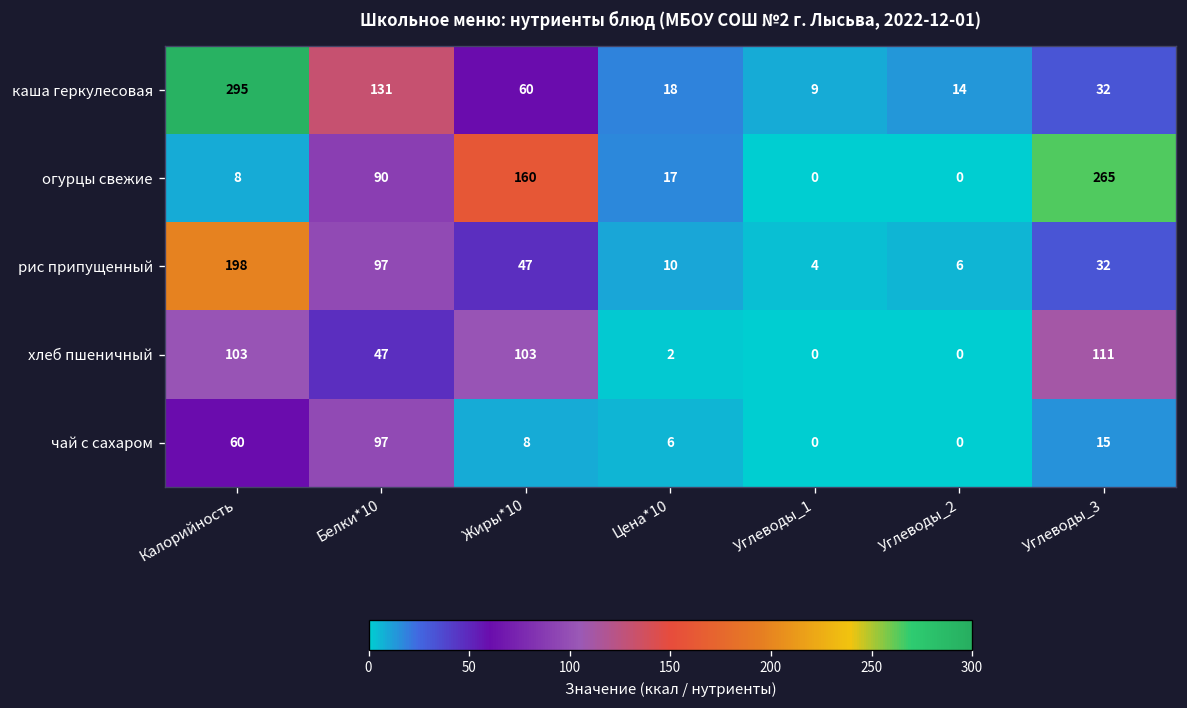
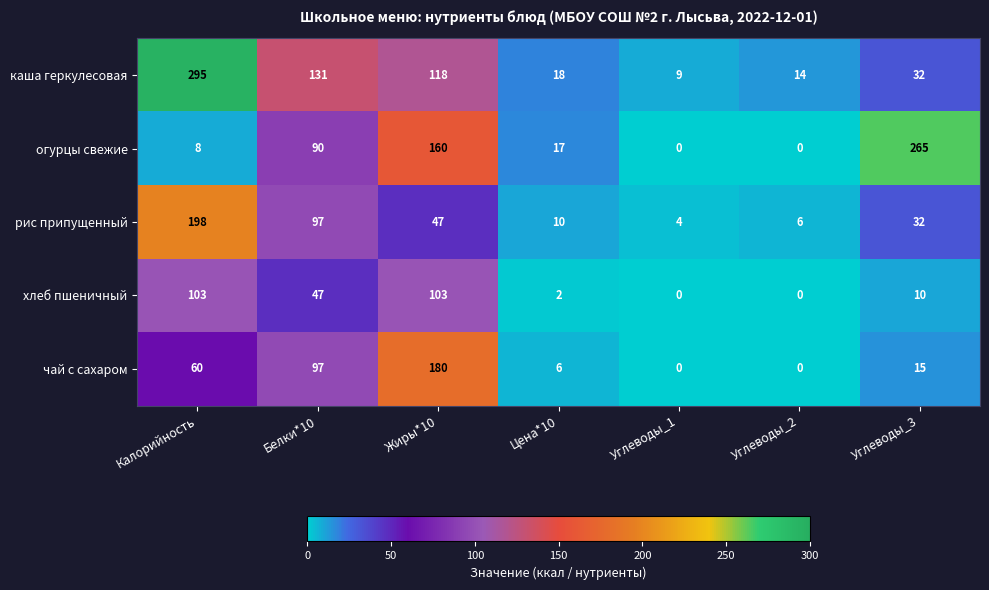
каша геркулесовая, Жиры*10: 60 -> 118
хлеб пшеничный, Углеводы_3: 111 -> 10
чай с сахаром, Жиры*10: 8 -> 180
